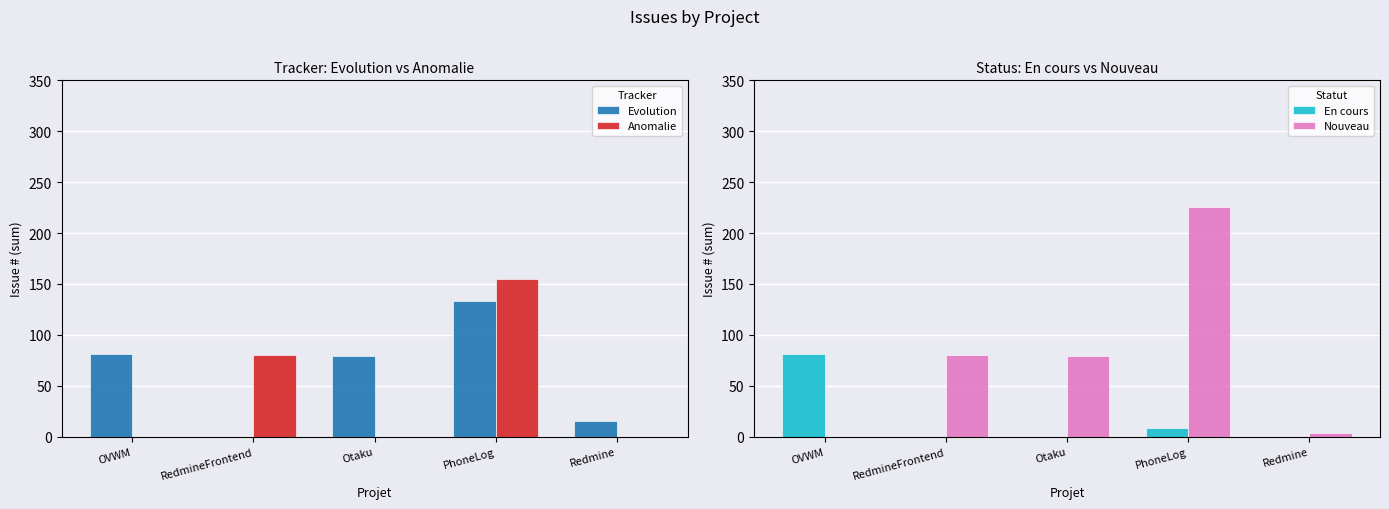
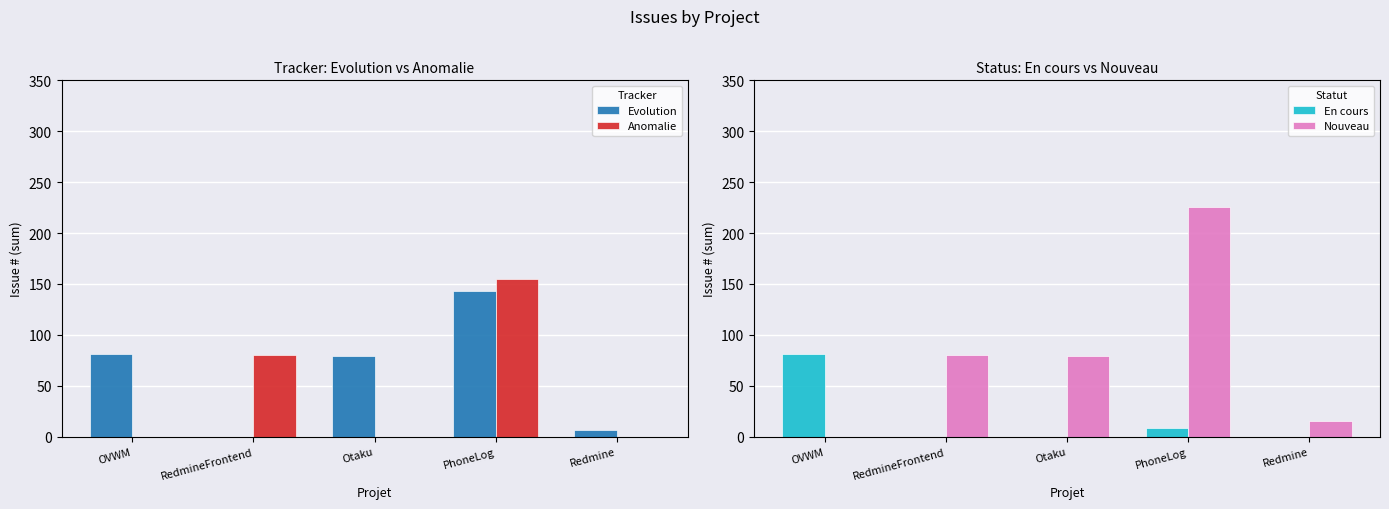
Tracker: Evolution vs Anomalie, Evolution, PhoneLog: 133 -> 143
Tracker: Evolution vs Anomalie, Evolution, Redmine: 15 -> 6
Status: En cours vs Nouveau, Nouveau, Redmine: 4 -> 15
